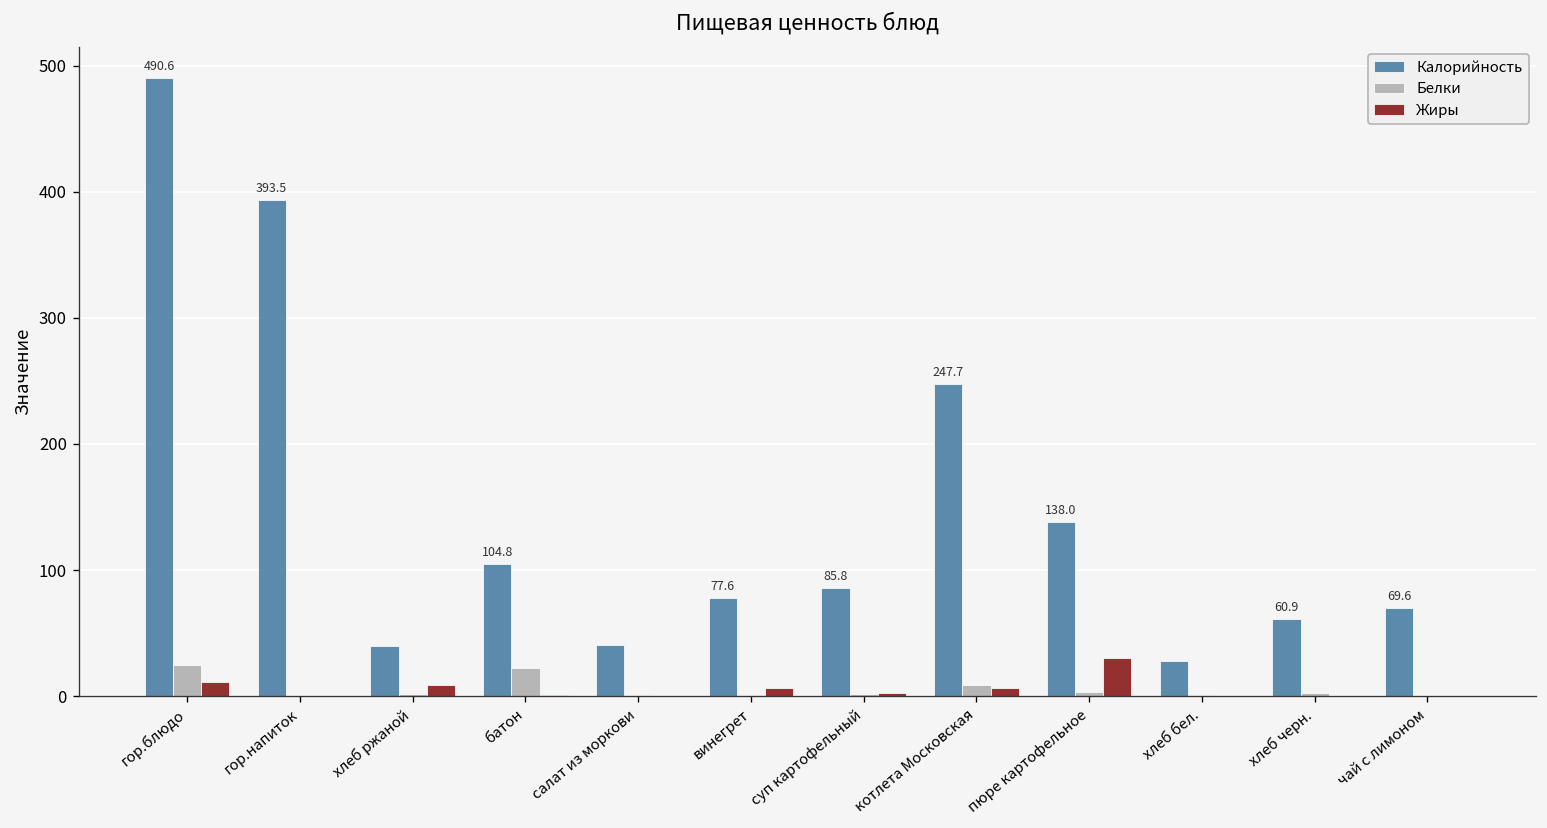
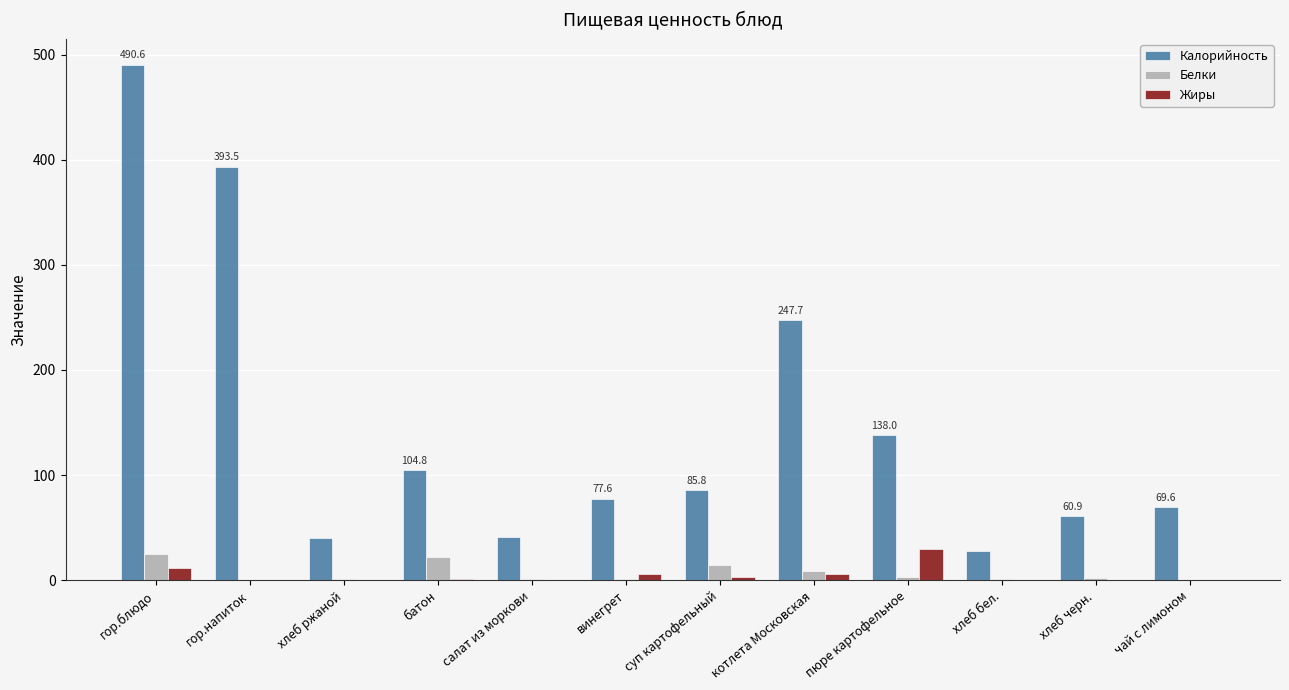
Жиры, хлеб ржаной: 9 -> 0
Белки, суп картофельный: 2 -> 14
